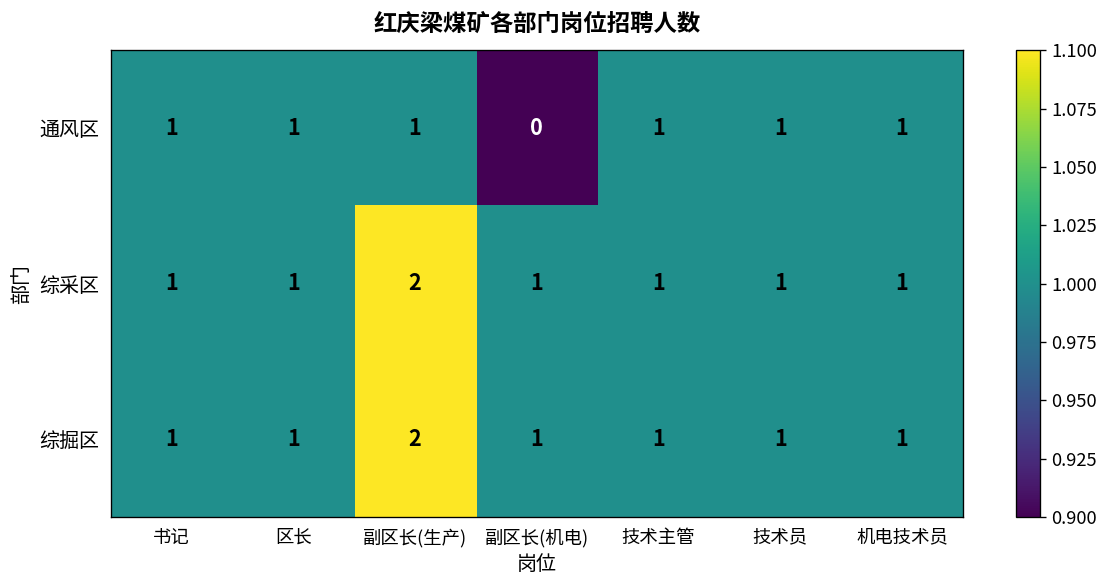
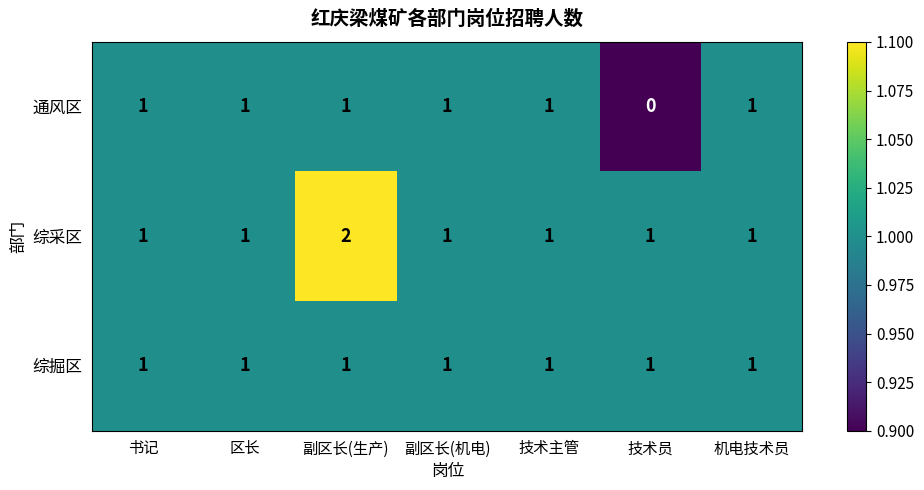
通风区, 副区长(机电): 0 -> 1
通风区, 技术员: 1 -> 0
综掘区, 副区长(生产): 2 -> 1
